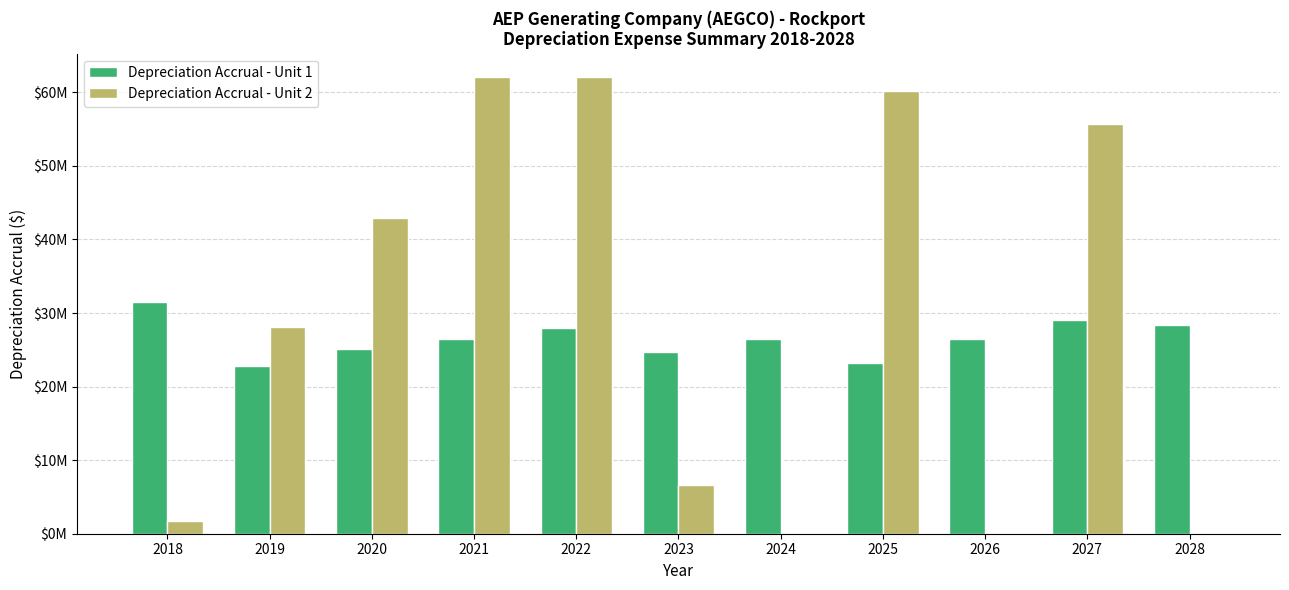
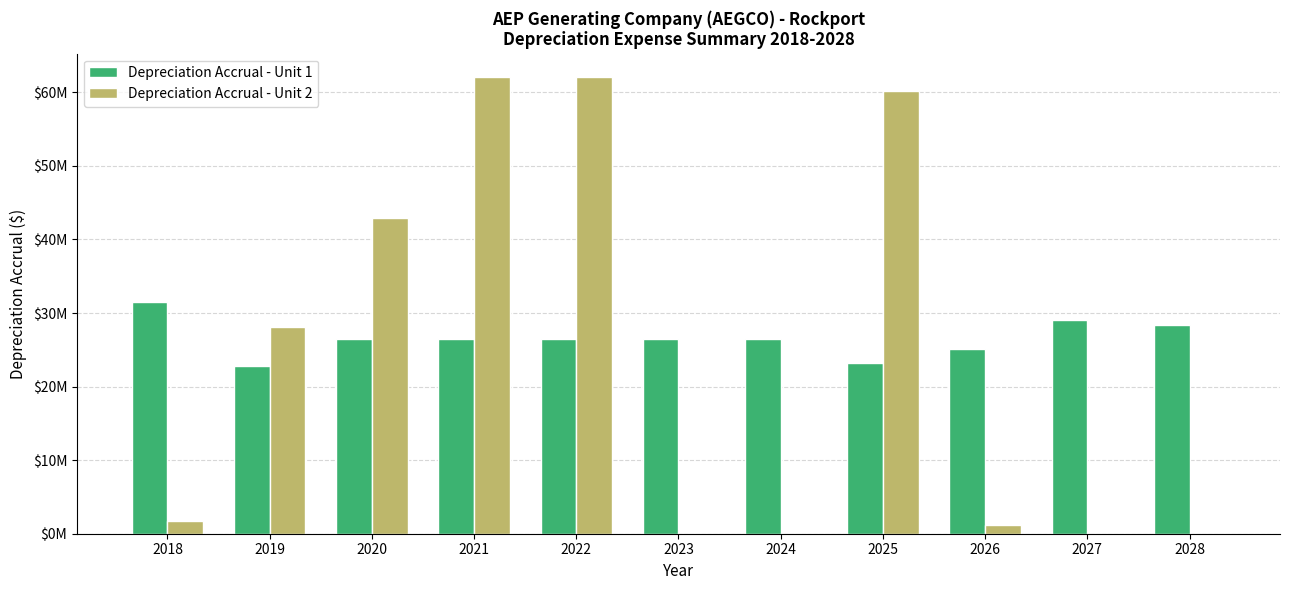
Depreciation Accrual - Unit 1, 2020: $25000000 -> $26000000
Depreciation Accrual - Unit 1, 2022: $28000000 -> $26000000
Depreciation Accrual - Unit 1, 2023: $25000000 -> $26000000
Depreciation Accrual - Unit 2, 2023: $7000000 -> $0
Depreciation Accrual - Unit 1, 2026: $26000000 -> $25000000
Depreciation Accrual - Unit 2, 2026: $0 -> $1000000
Depreciation Accrual - Unit 2, 2027: $56000000 -> $0
